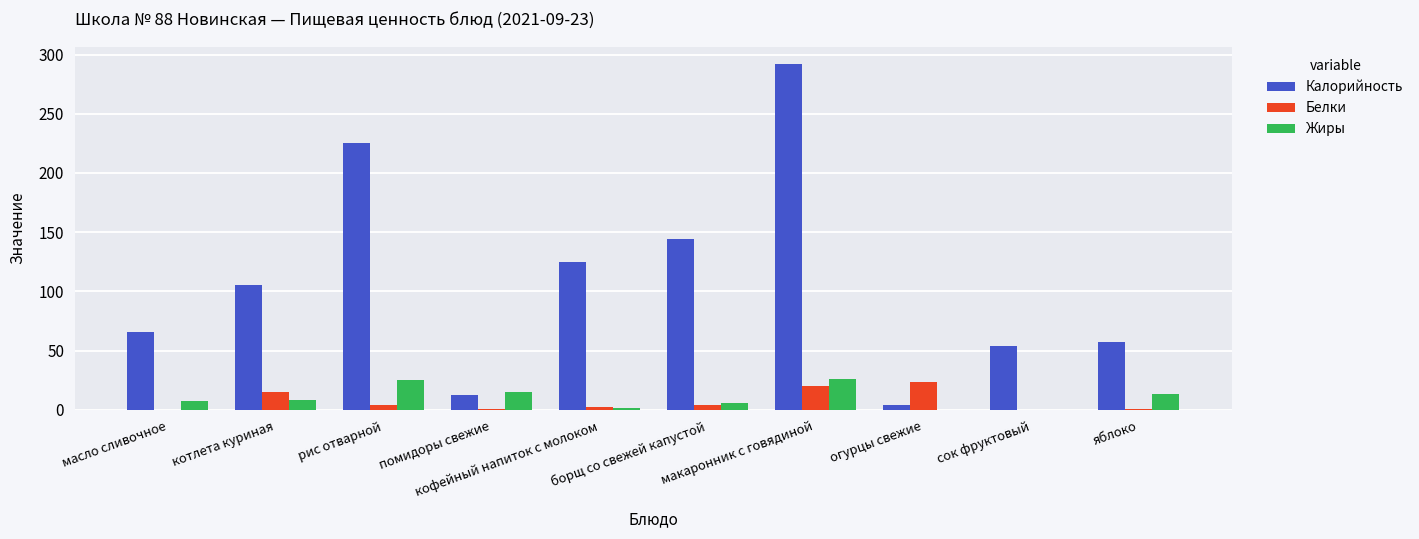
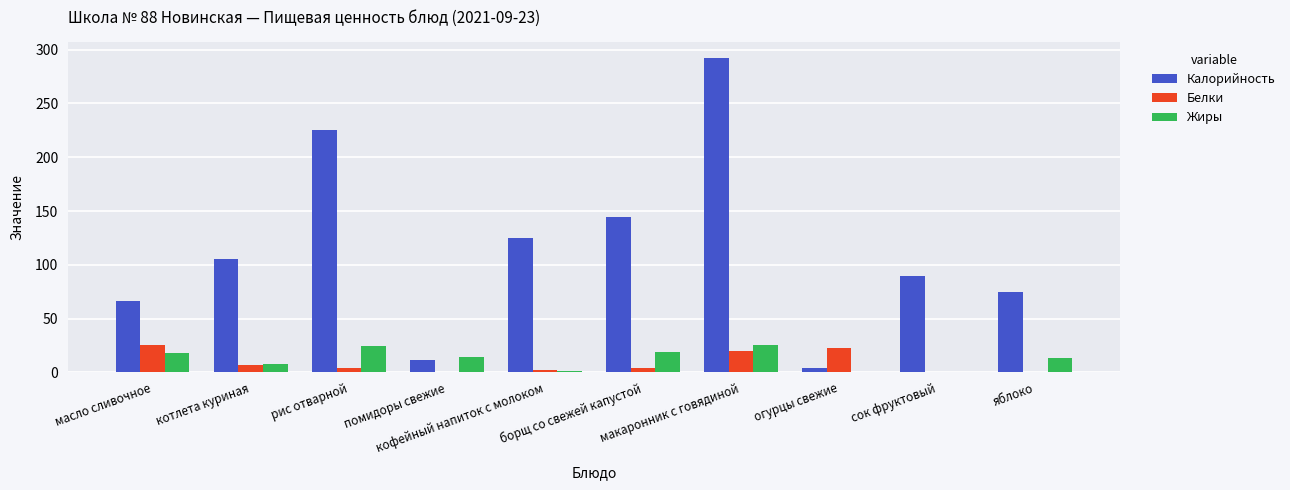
Белки, масло сливочное: 0 -> 26
Жиры, масло сливочное: 8 -> 19
Белки, котлета куриная: 15 -> 7
Жиры, борщ со свежей капустой: 6 -> 19
Калорийность, сок фруктовый: 54 -> 90
Калорийность, яблоко: 57 -> 75
